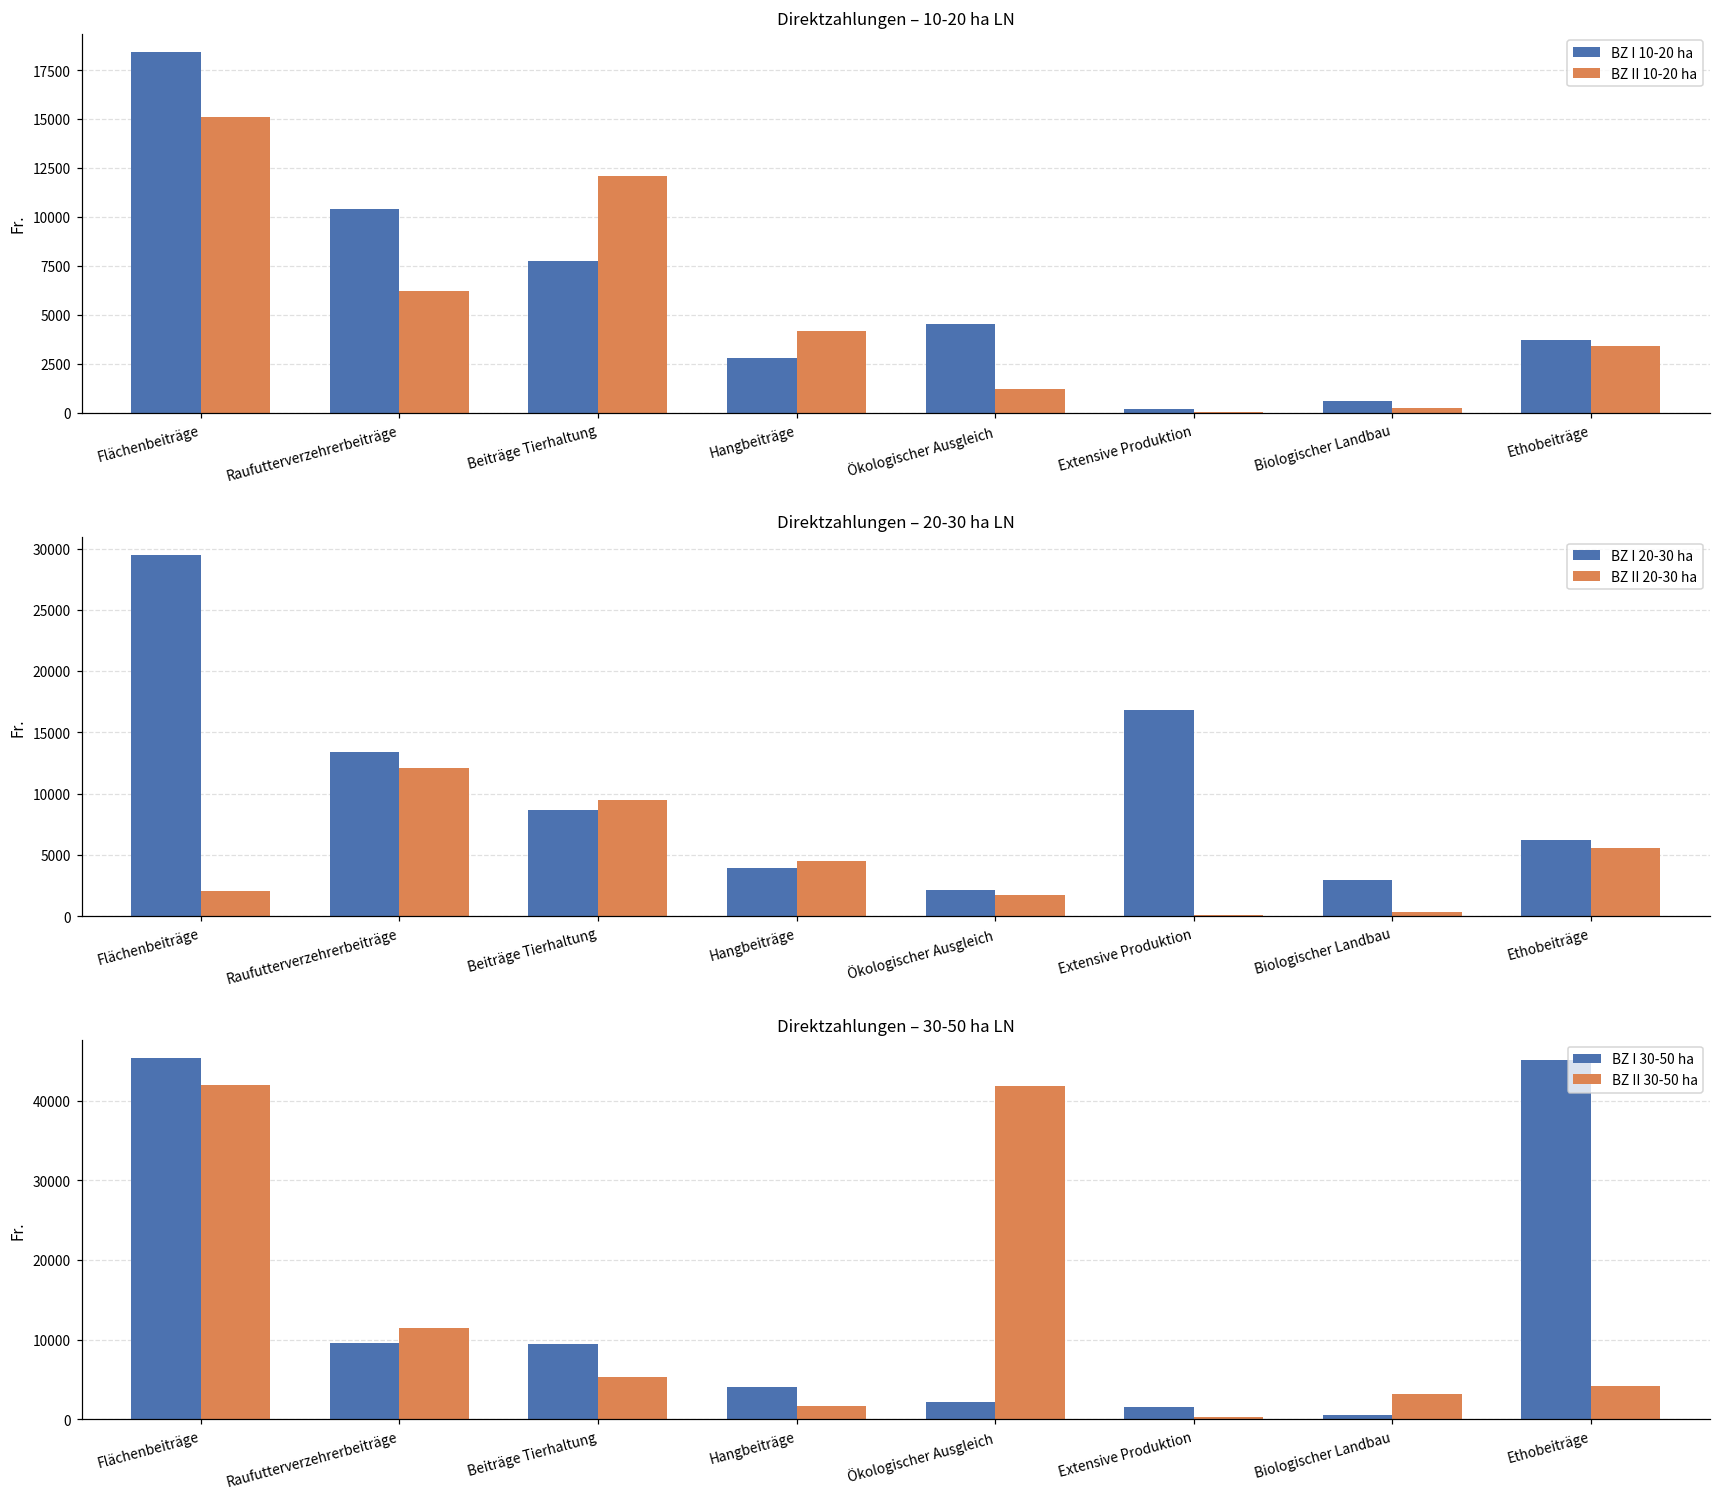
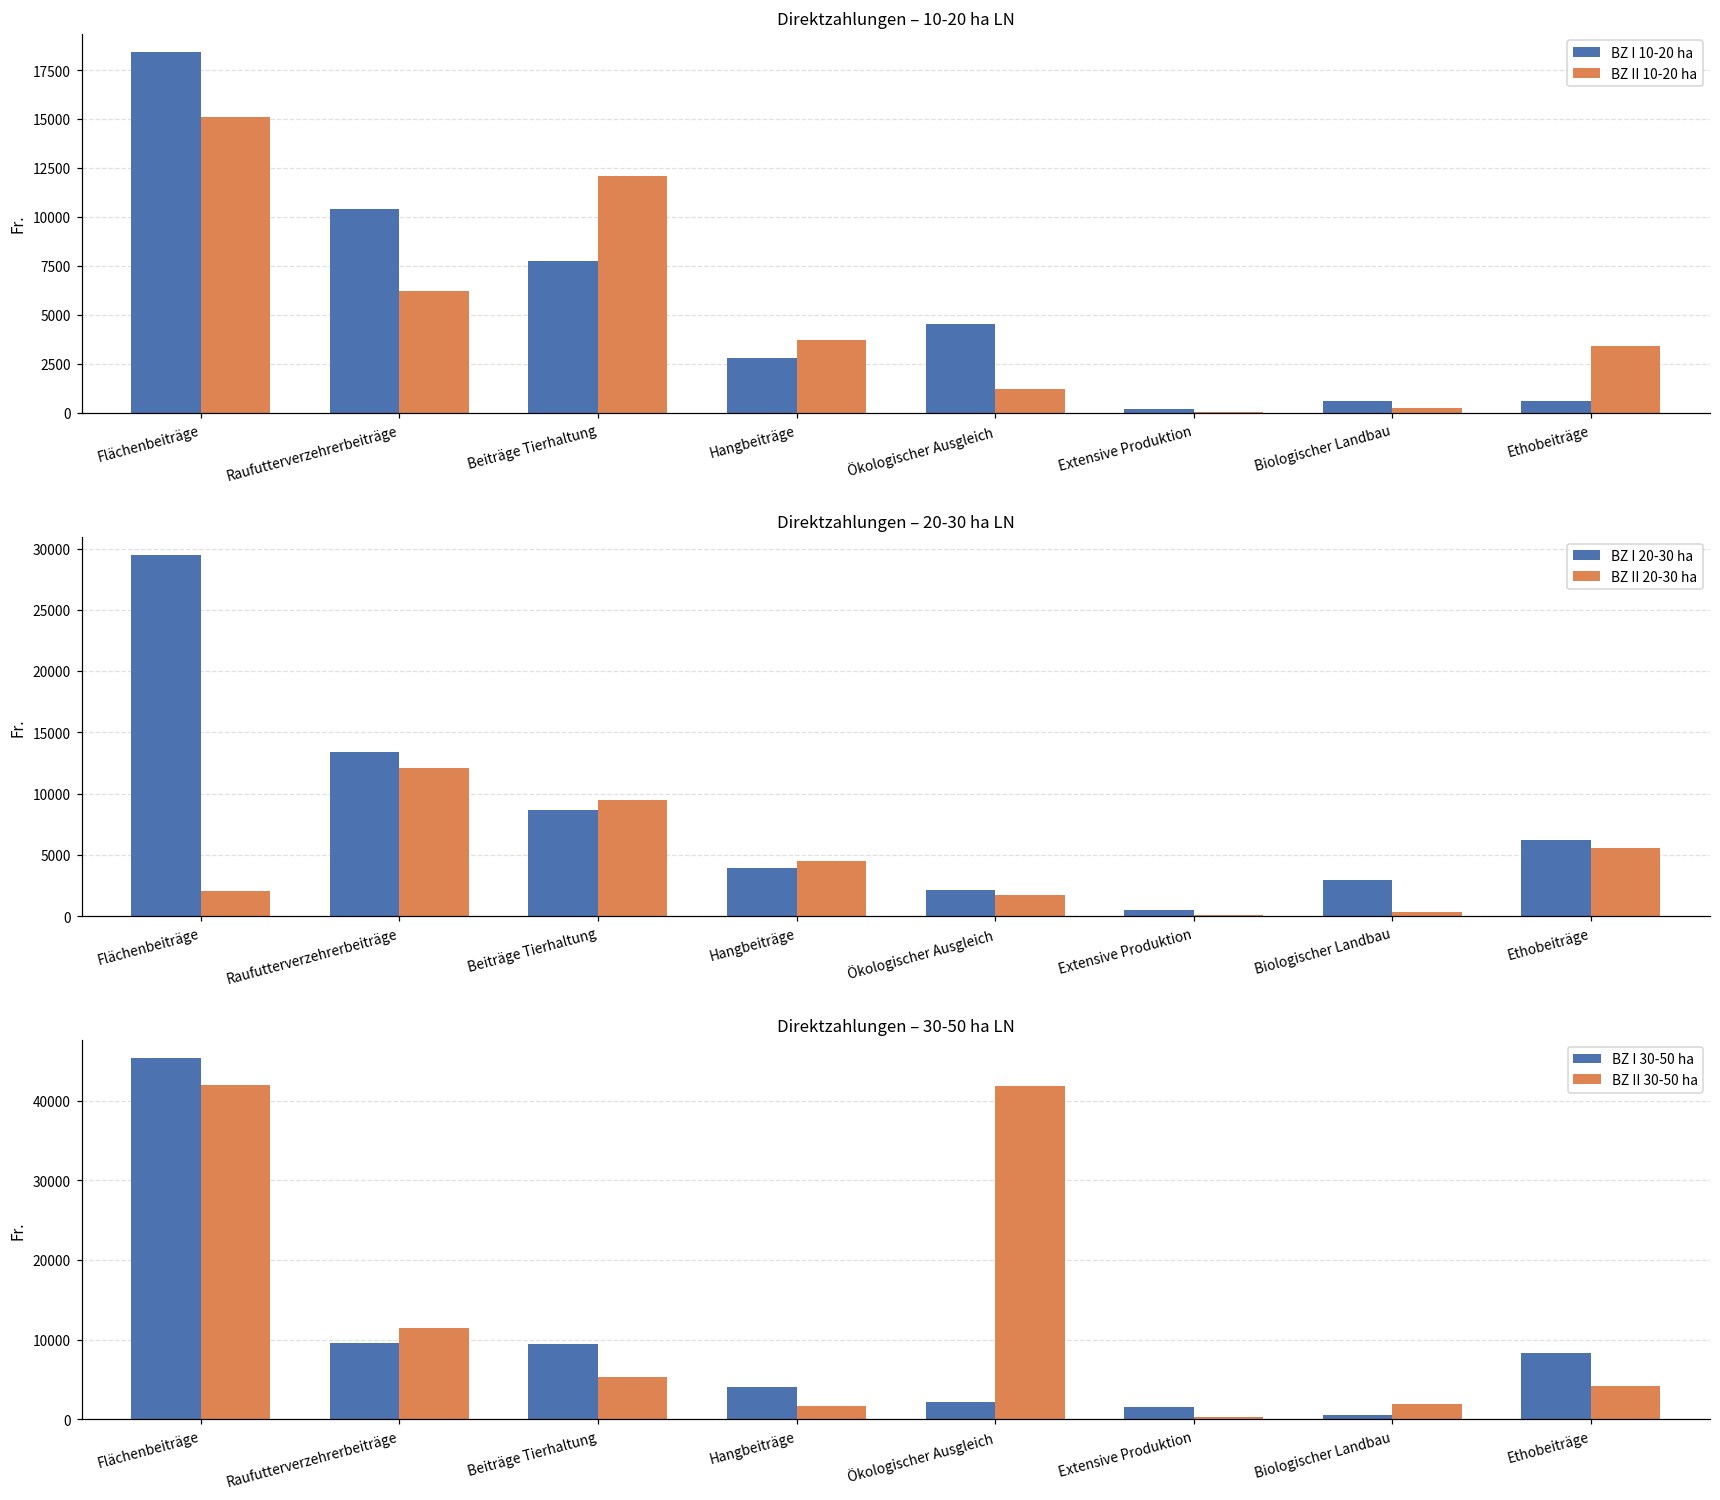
Direktzahlungen – 10-20 ha LN, BZ II 10-20 ha, Hangbeiträge: 4200 -> 3700
Direktzahlungen – 10-20 ha LN, BZ I 10-20 ha, Ethobeiträge: 3700 -> 600
Direktzahlungen – 20-30 ha LN, BZ I 20-30 ha, Extensive Produktion: 16800 -> 500
Direktzahlungen – 30-50 ha LN, BZ II 30-50 ha, Biologischer Landbau: 3000 -> 2000
Direktzahlungen – 30-50 ha LN, BZ I 30-50 ha, Ethobeiträge: 45000 -> 8000
